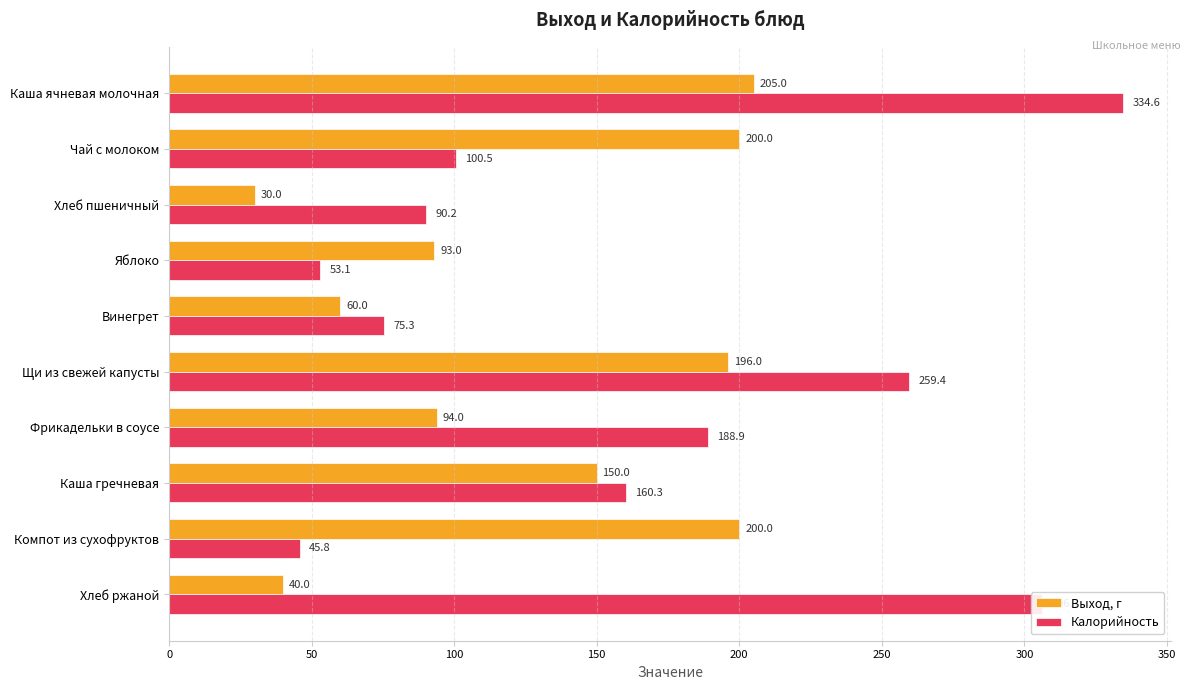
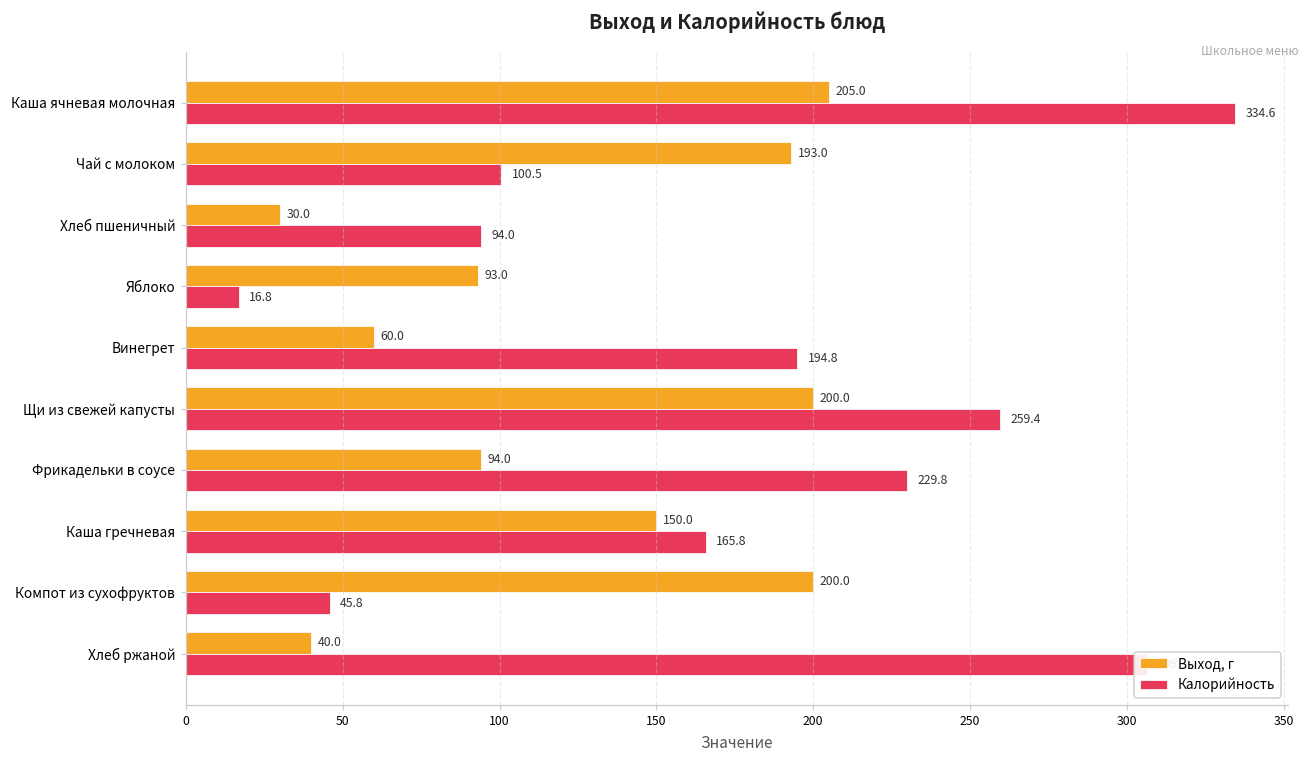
Выход, г, Чай с молоком: 200.0 -> 193.0
Калорийность, Хлеб пшеничный: 90.2 -> 94.0
Калорийность, Яблоко: 53.1 -> 16.8
Калорийность, Винегрет: 75.3 -> 194.8
Выход, г, Щи из свежей капусты: 196.0 -> 200.0
Калорийность, Фрикадельки в соусе: 188.9 -> 229.8
Калорийность, Каша гречневая: 160.3 -> 165.8
